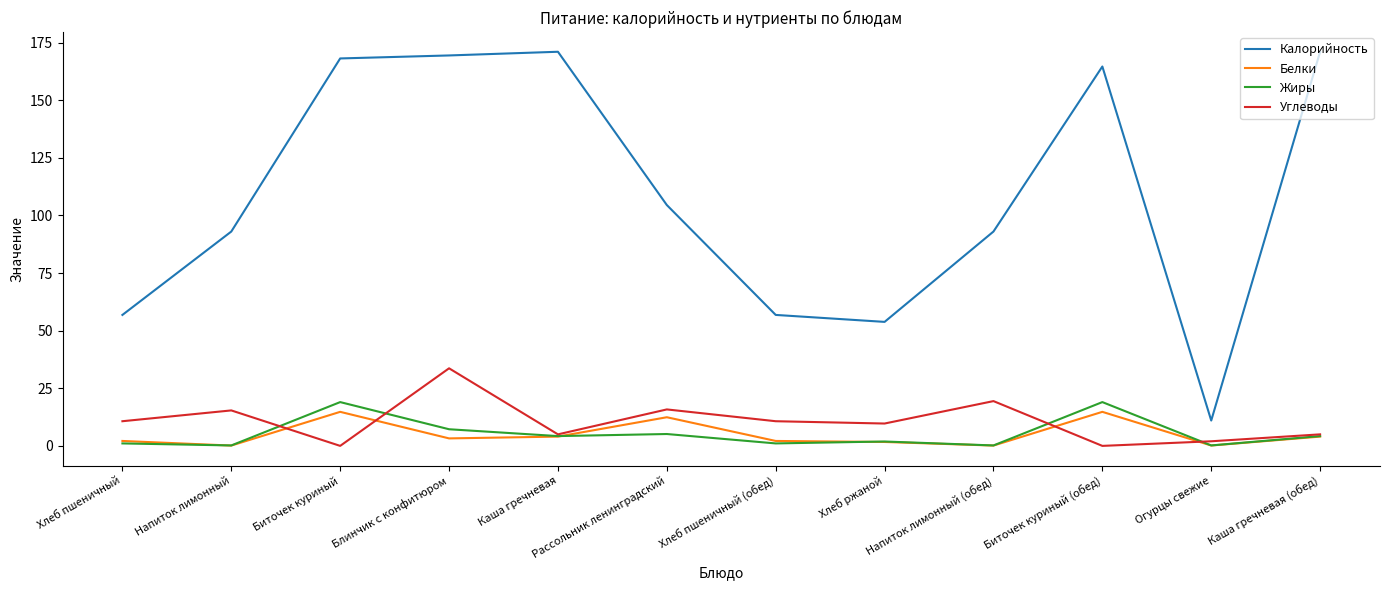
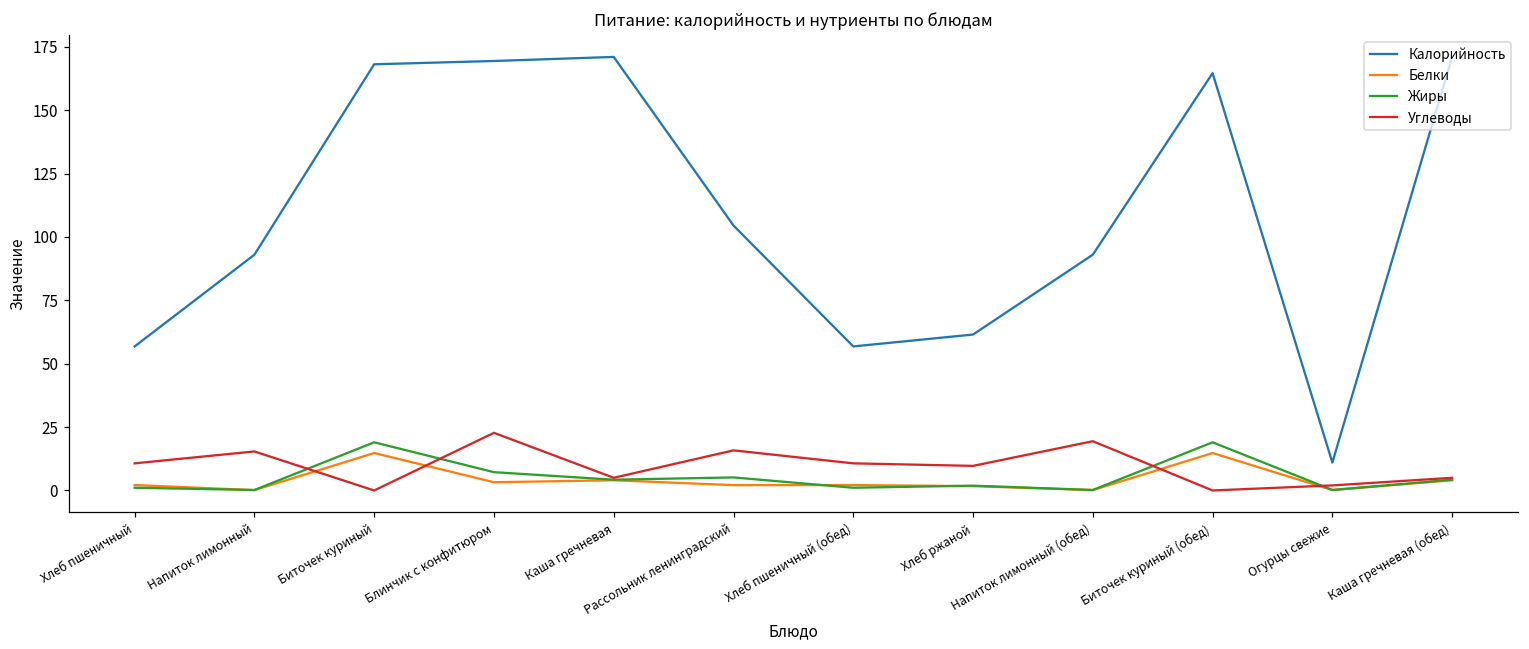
Углеводы, Блинчик с конфитюром: 34 -> 23
Белки, Рассольник ленинградский: 12 -> 2
Калорийность, Хлеб ржаной: 54 -> 62
